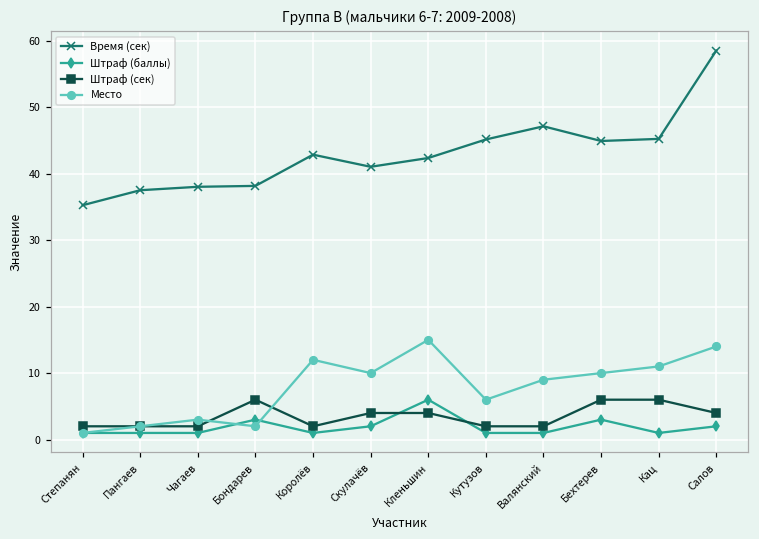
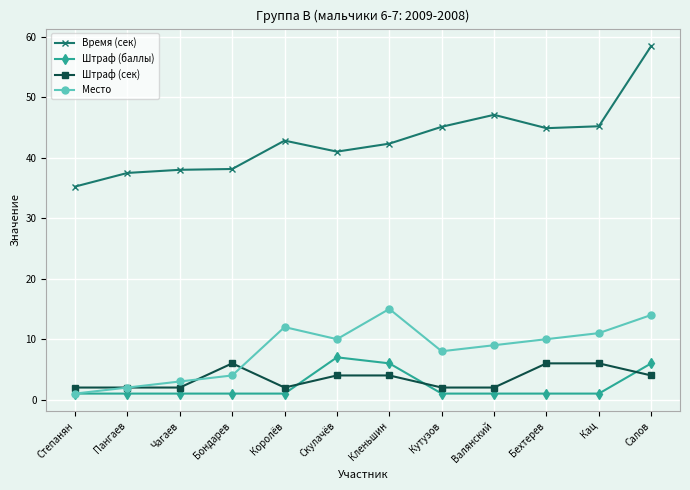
Штраф (баллы), Бондарев: 3 -> 1
Место, Бондарев: 2 -> 4
Штраф (баллы), Скулачёв: 2 -> 7
Место, Кутузов: 6 -> 8
Штраф (баллы), Бехтерев: 3 -> 1
Штраф (баллы), Салов: 2 -> 6
